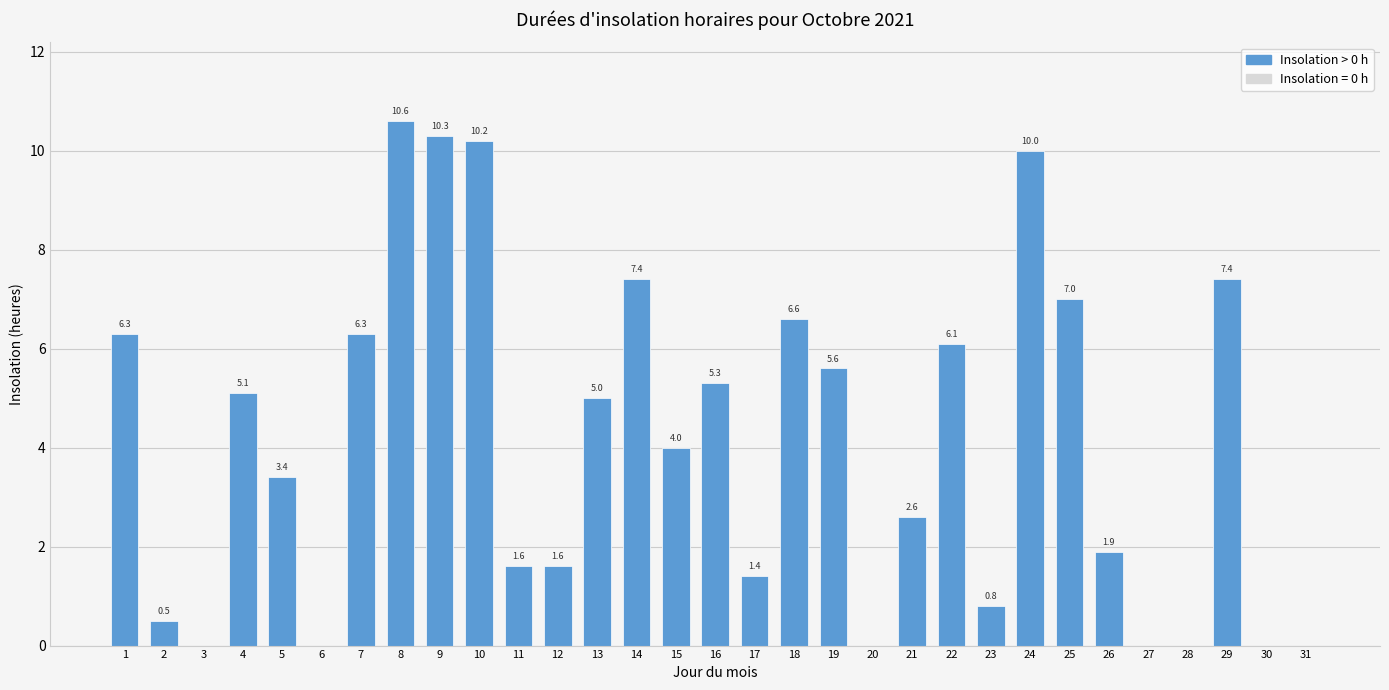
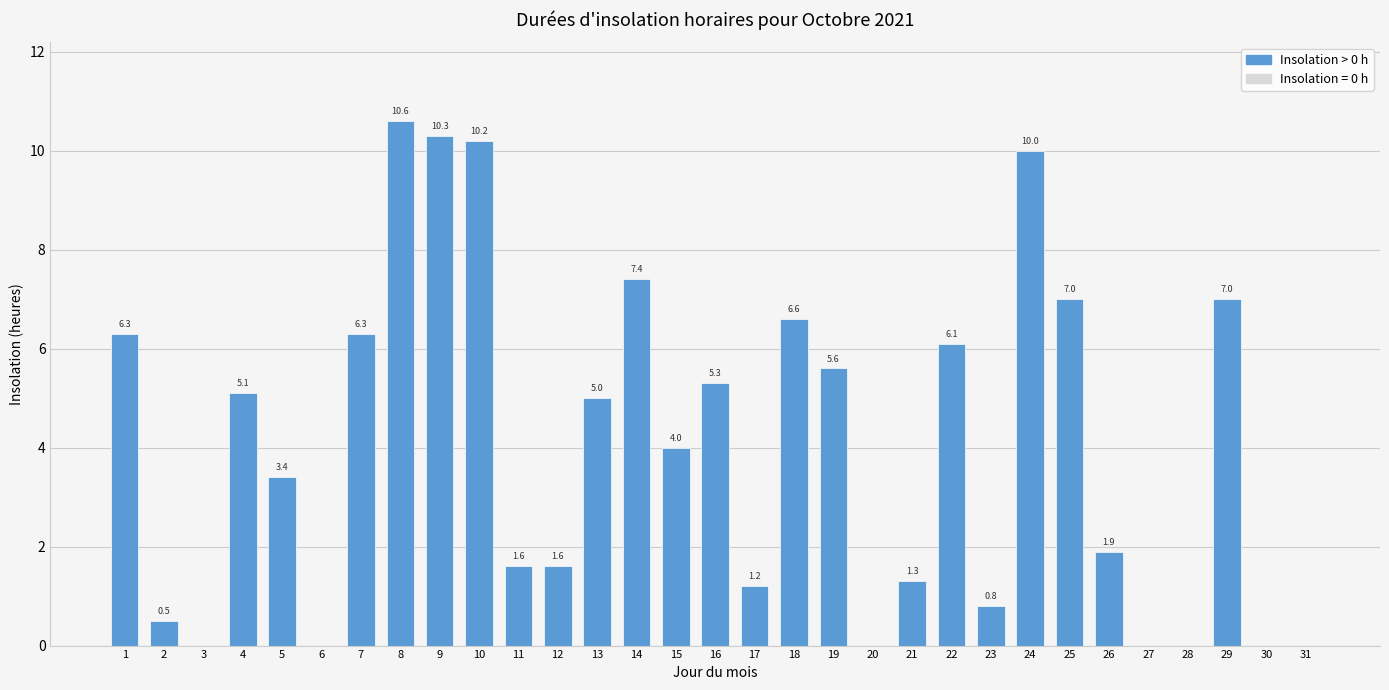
17: 1.4 -> 1.2
21: 2.6 -> 1.3
29: 7.4 -> 7.0
